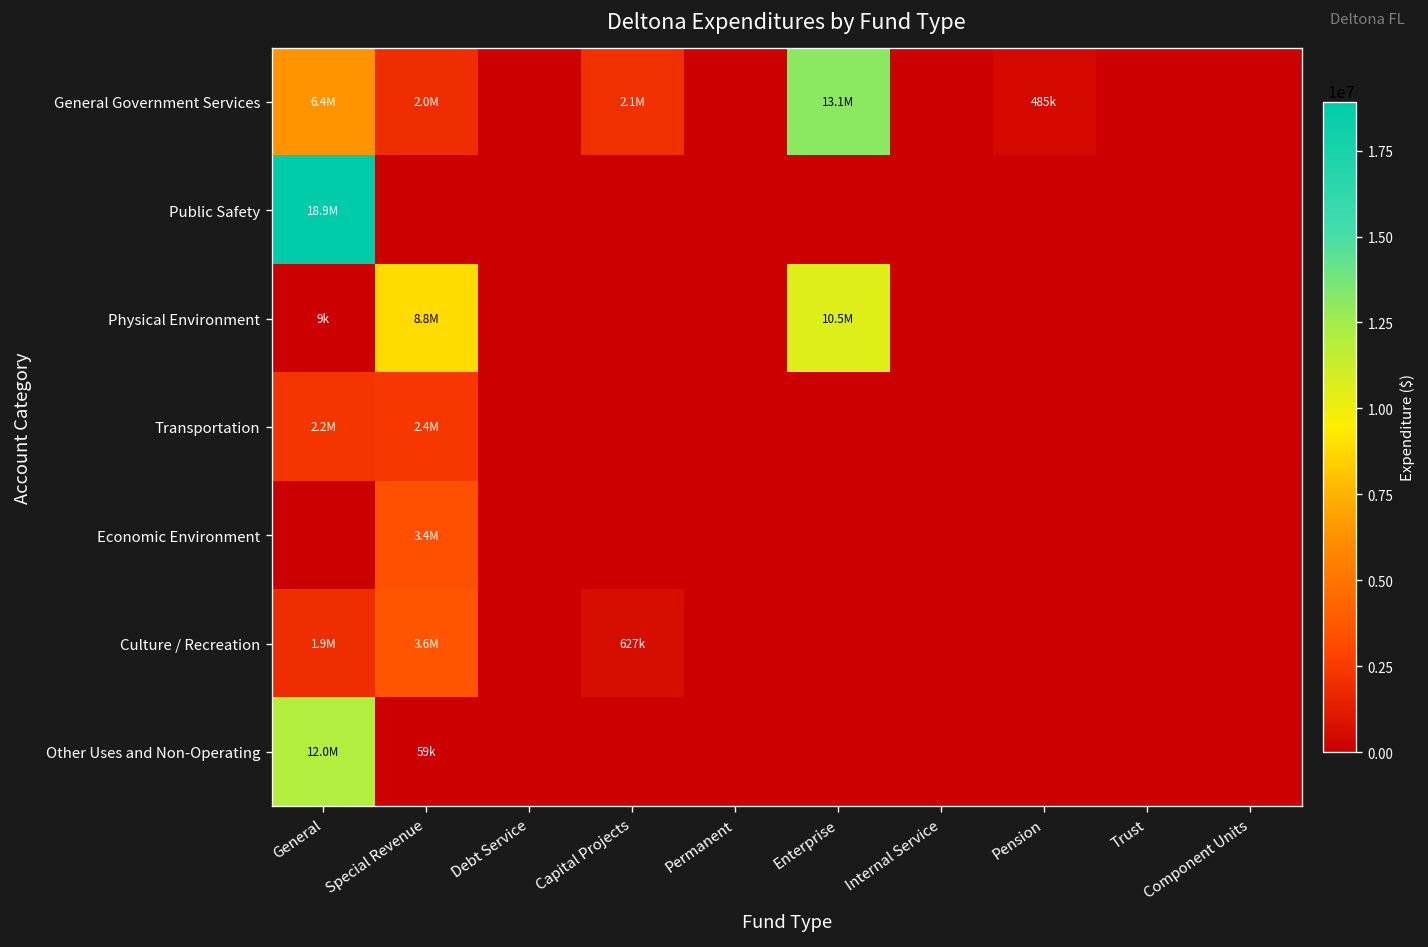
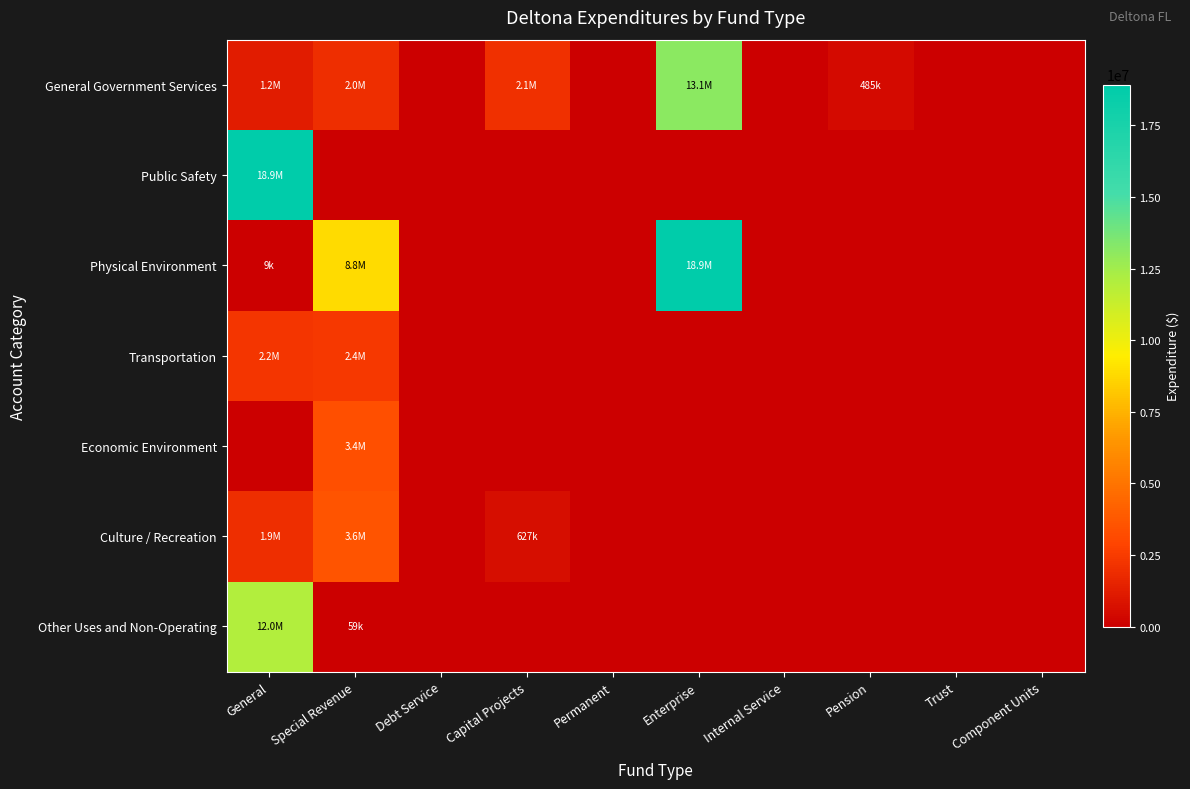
General Government Services, General: 6.4M -> 1.2M
Physical Environment, Enterprise: 10.5M -> 18.9M
